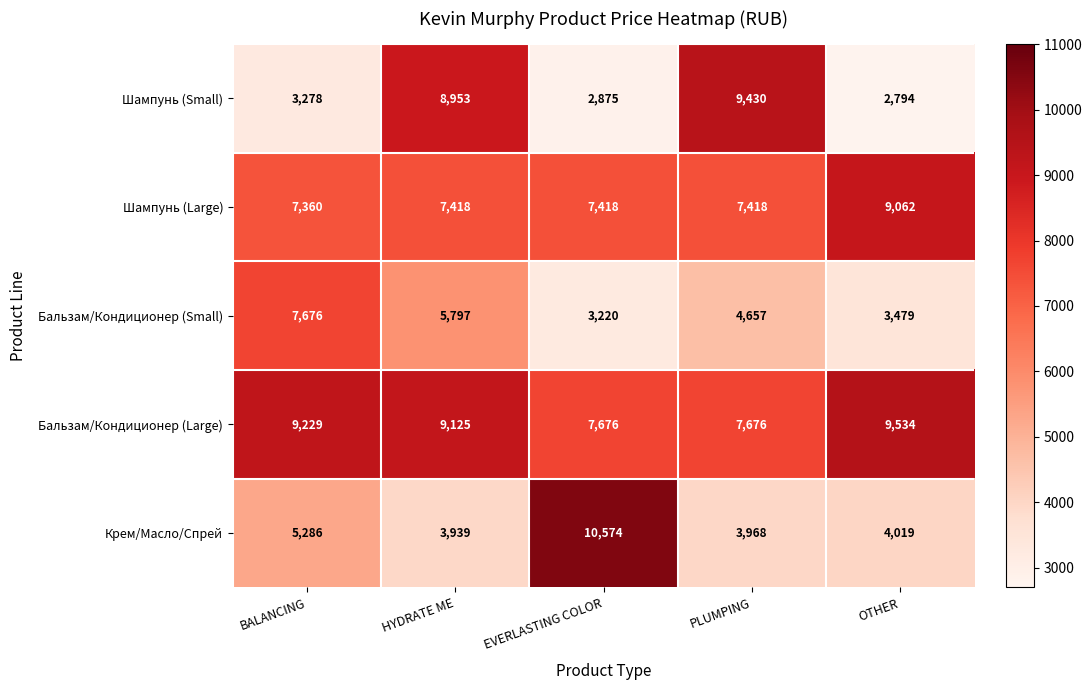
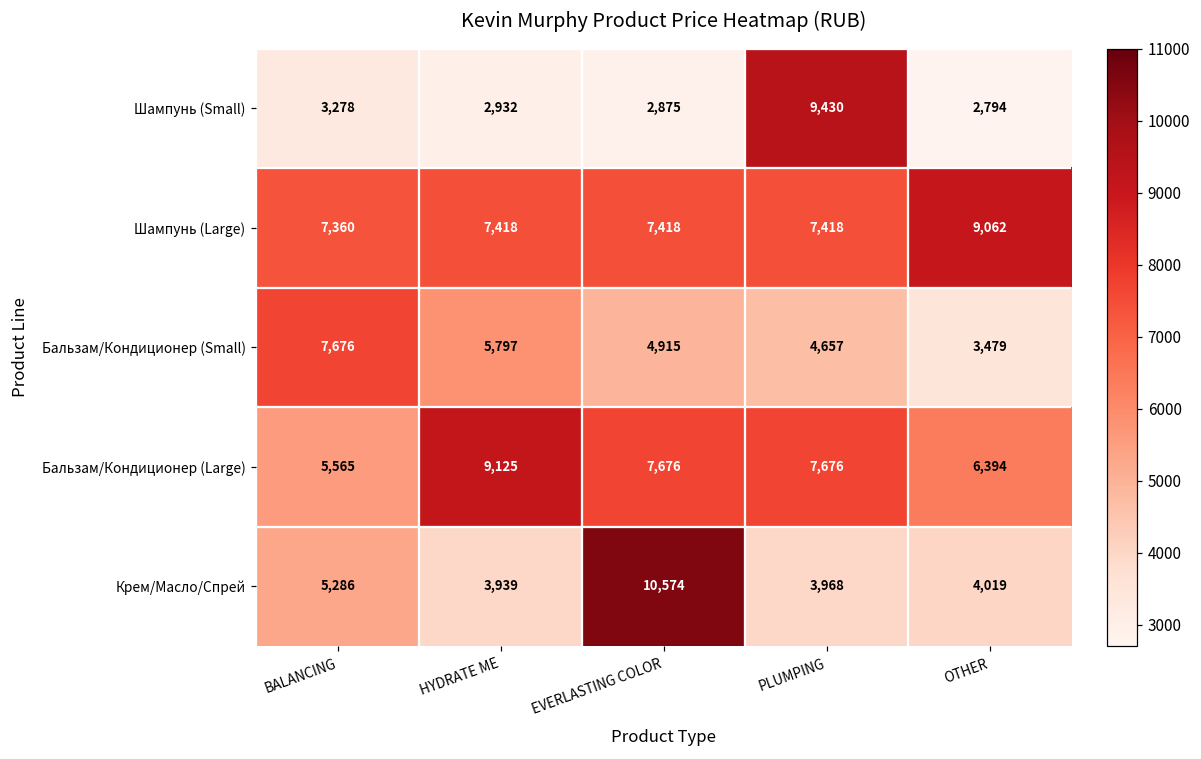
Шампунь (Small), HYDRATE ME: 8,953 -> 2,932
Бальзам/Кондиционер (Small), EVERLASTING COLOR: 3,220 -> 4,915
Бальзам/Кондиционер (Large), BALANCING: 9,229 -> 5,565
Бальзам/Кондиционер (Large), OTHER: 9,534 -> 6,394
